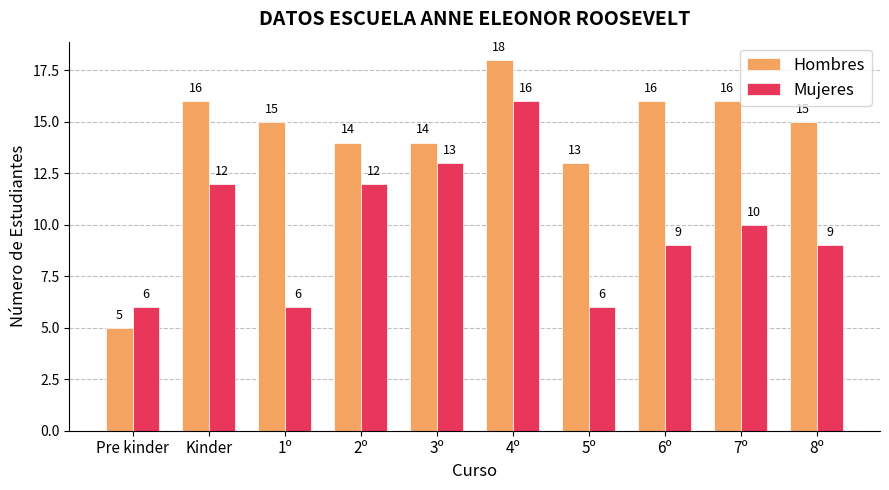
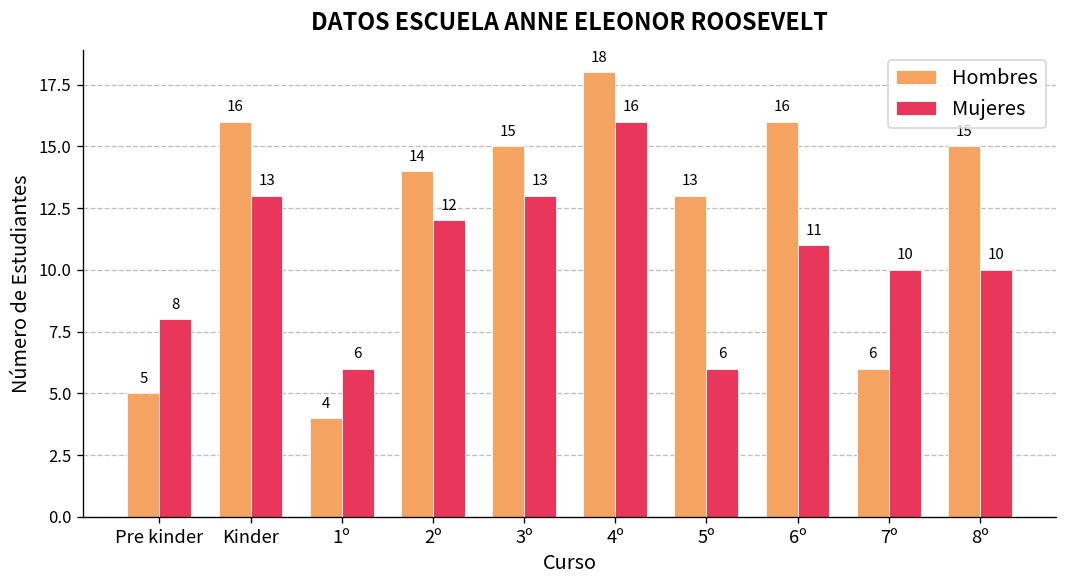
Mujeres, Pre kinder: 6 -> 8
Mujeres, Kinder: 12 -> 13
Hombres, 1º: 15 -> 4
Hombres, 3º: 14 -> 15
Mujeres, 6º: 9 -> 11
Hombres, 7º: 16 -> 6
Mujeres, 8º: 9 -> 10
